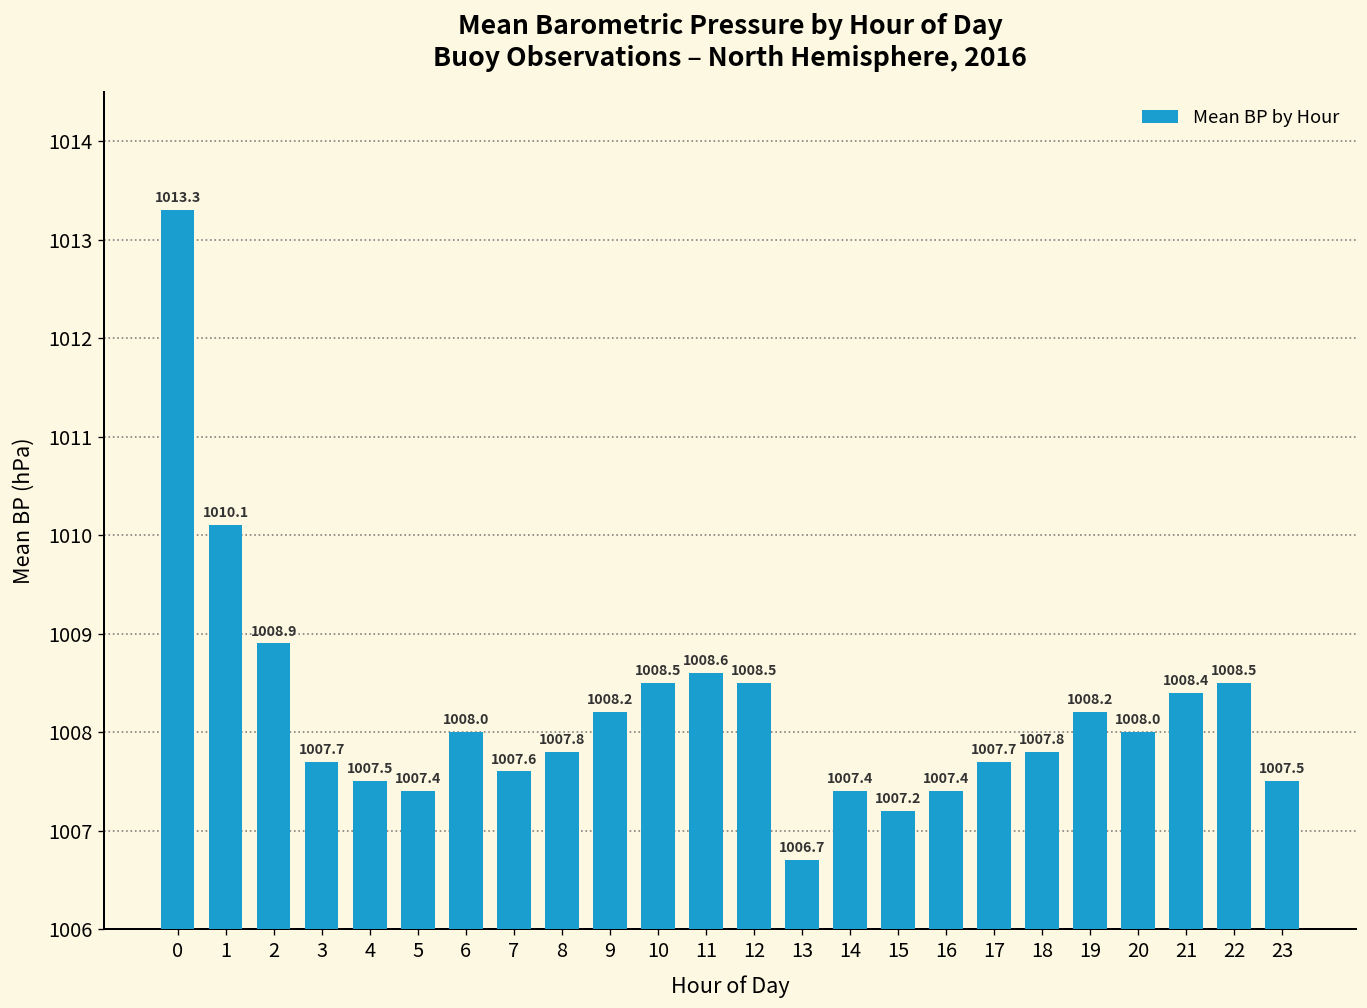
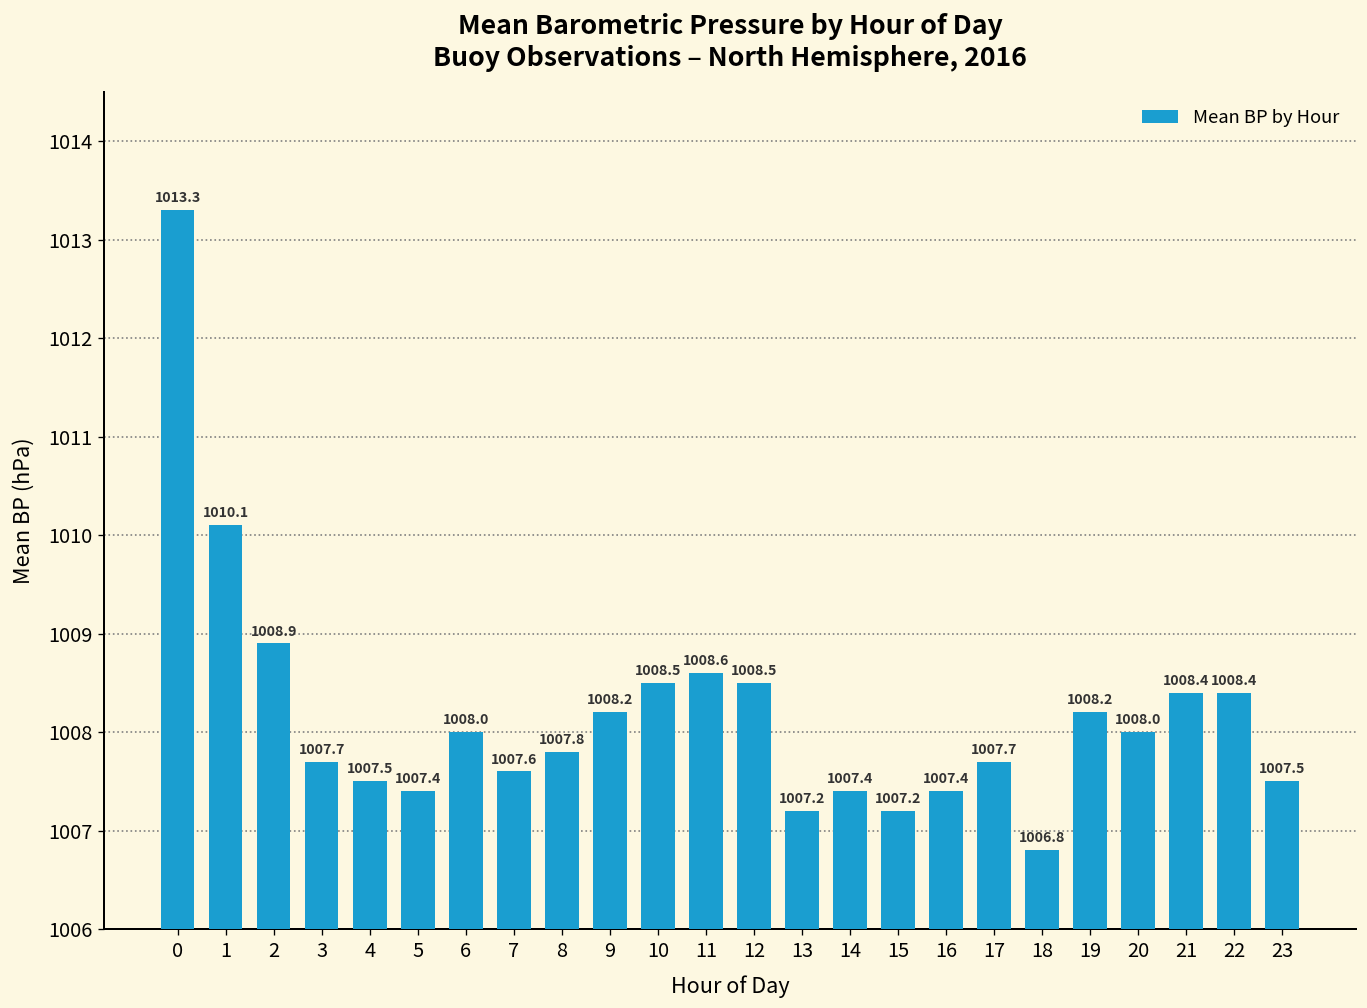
13: 1006.7 -> 1007.2
18: 1007.8 -> 1006.8
22: 1008.5 -> 1008.4
